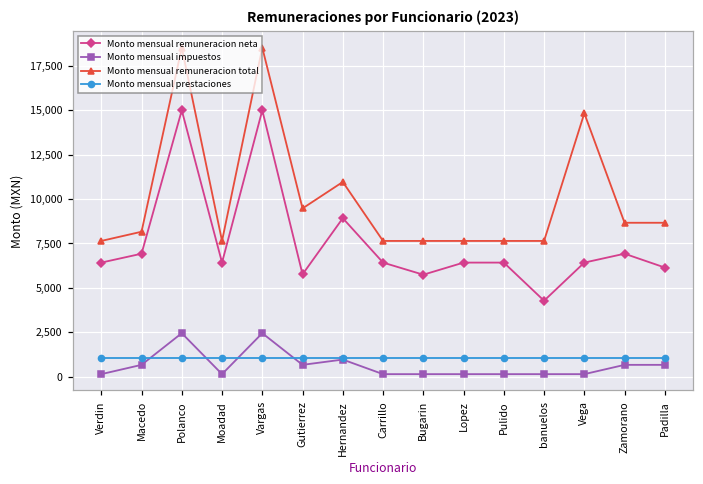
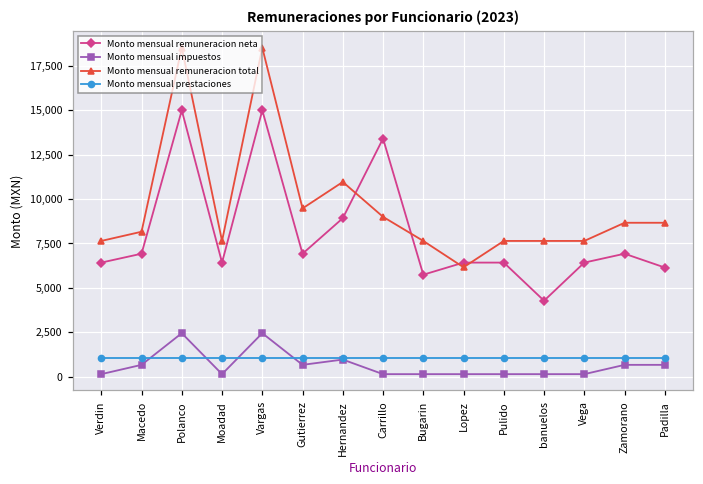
Monto mensual remuneracion neta, Gutierrez: 5,800 -> 6,900
Monto mensual remuneracion neta, Carrillo: 6,400 -> 13,400
Monto mensual remuneracion total, Carrillo: 7,600 -> 9,000
Monto mensual remuneracion total, Lopez: 7,600 -> 6,200
Monto mensual remuneracion total, Vega: 14,800 -> 7,600
